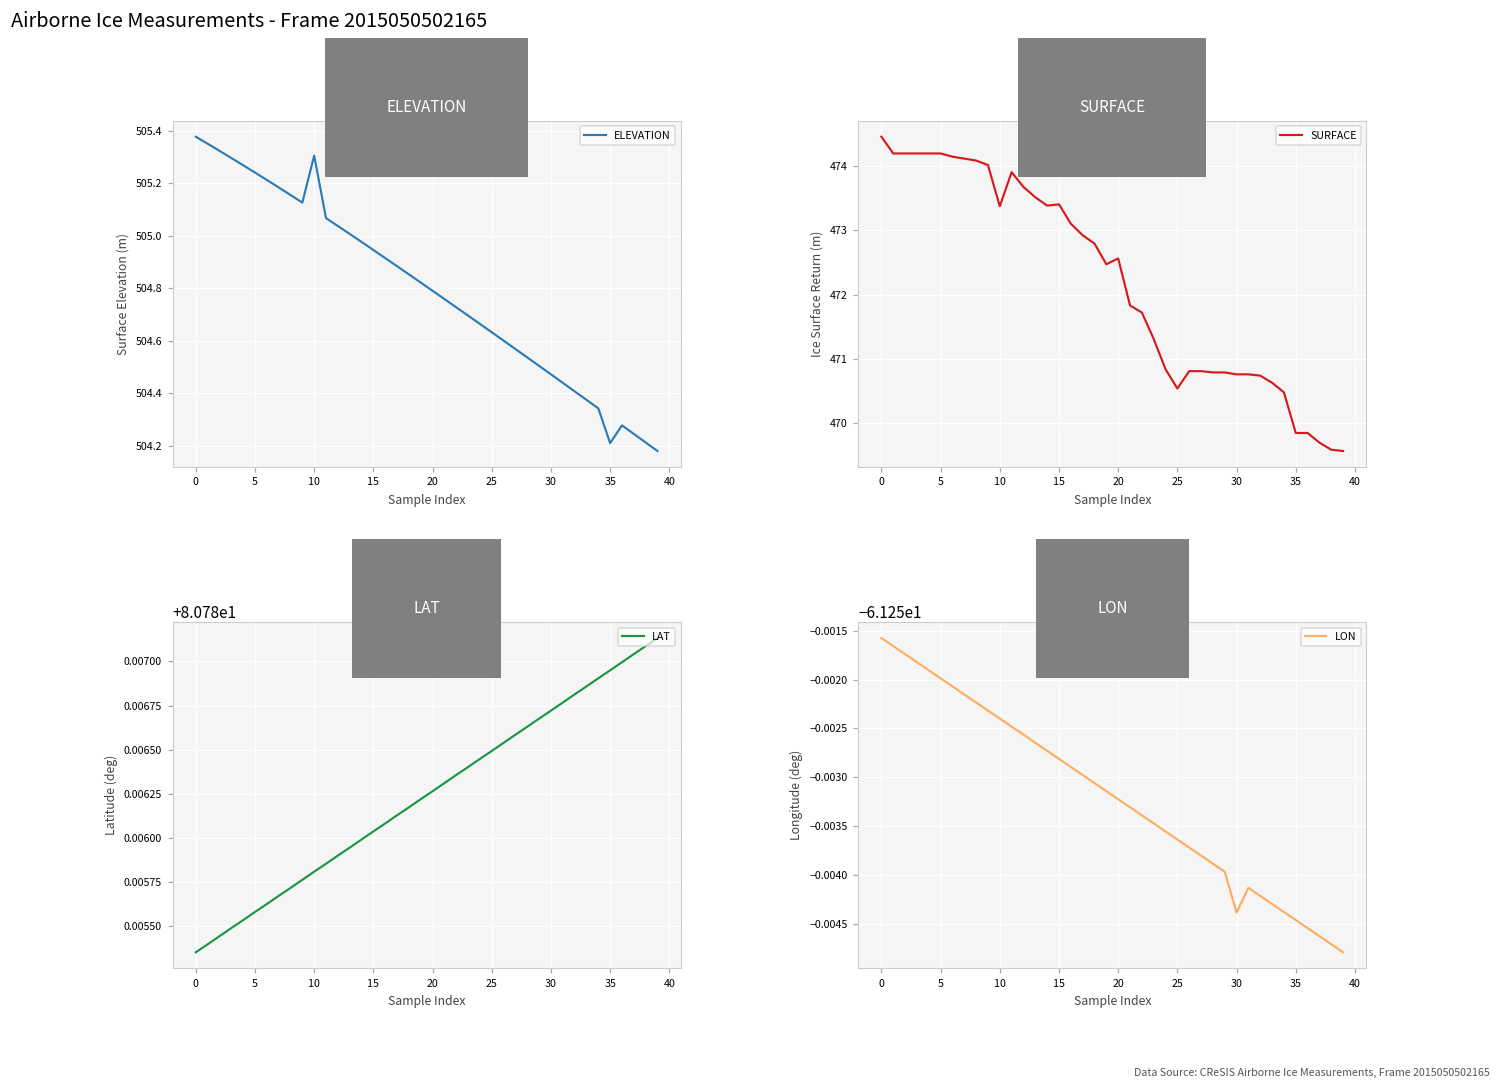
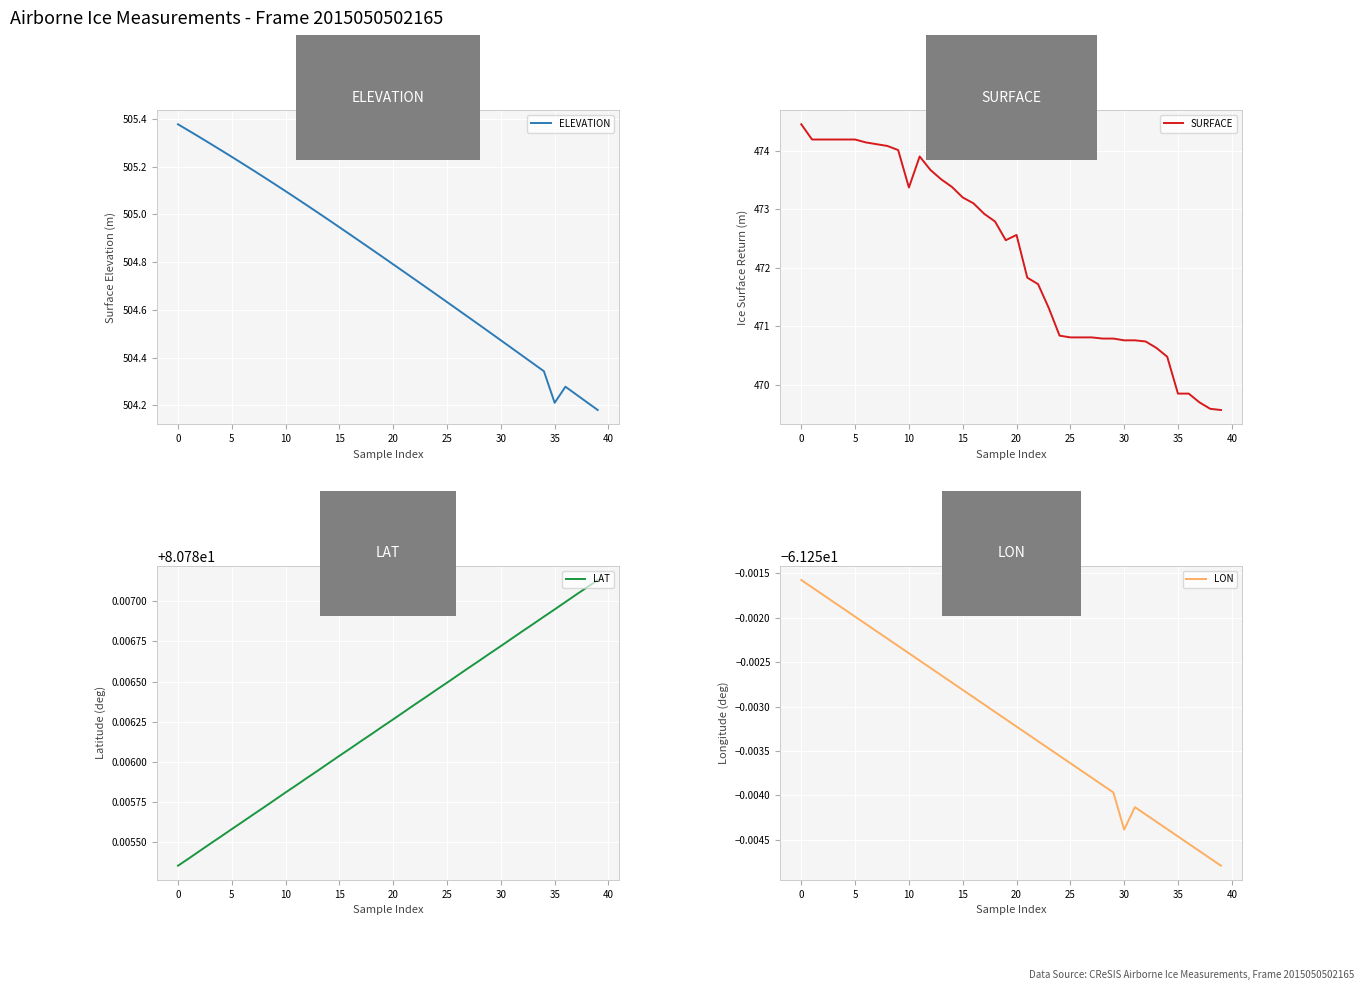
ELEVATION, 10: 505.31 -> 505.10
SURFACE, 15: 473.4 -> 473.2
SURFACE, 25: 470.5 -> 470.8
